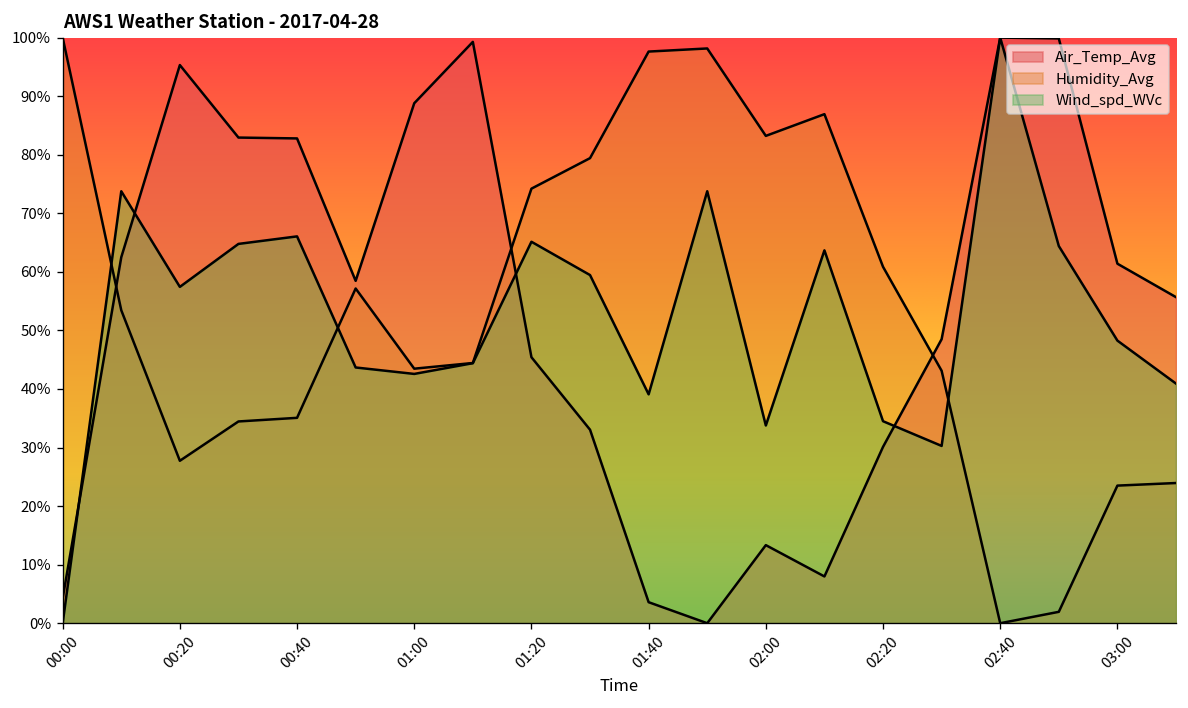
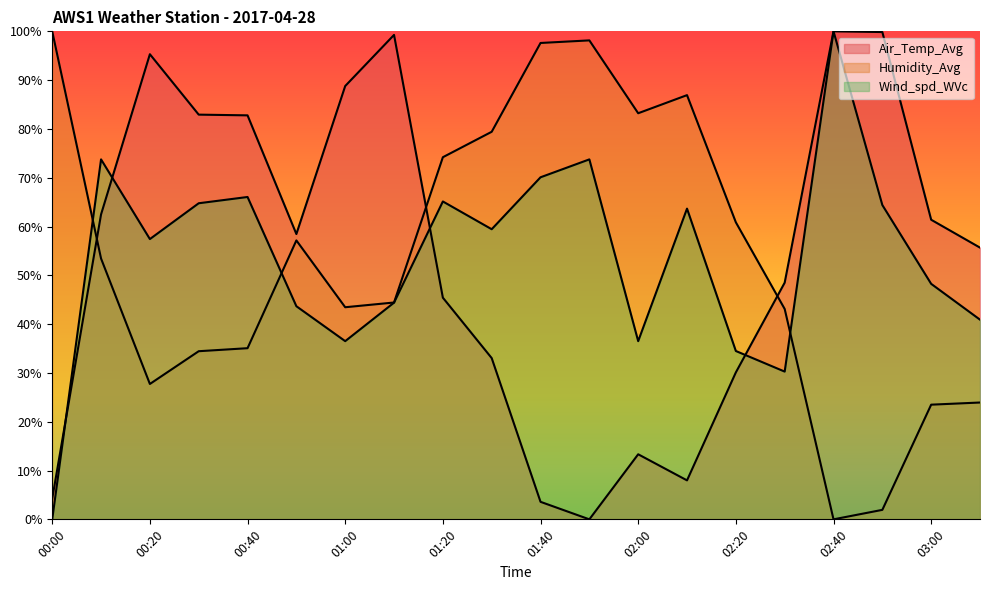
Wind_spd_WVc, 01:00: 43% -> 37%
Wind_spd_WVc, 01:40: 39% -> 70%
Wind_spd_WVc, 02:00: 34% -> 37%
